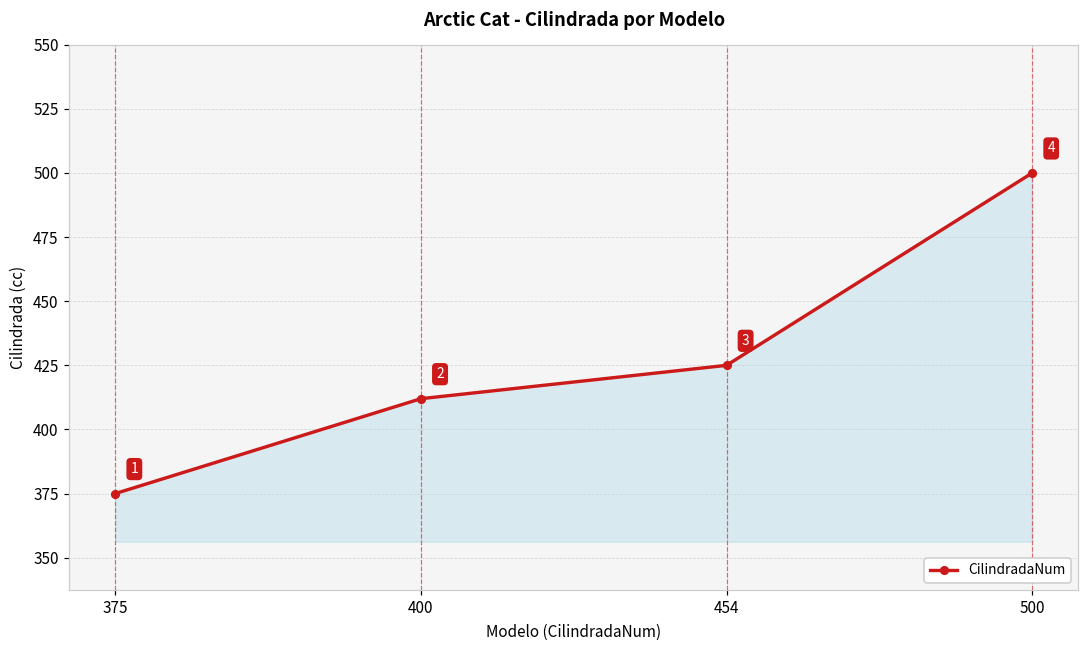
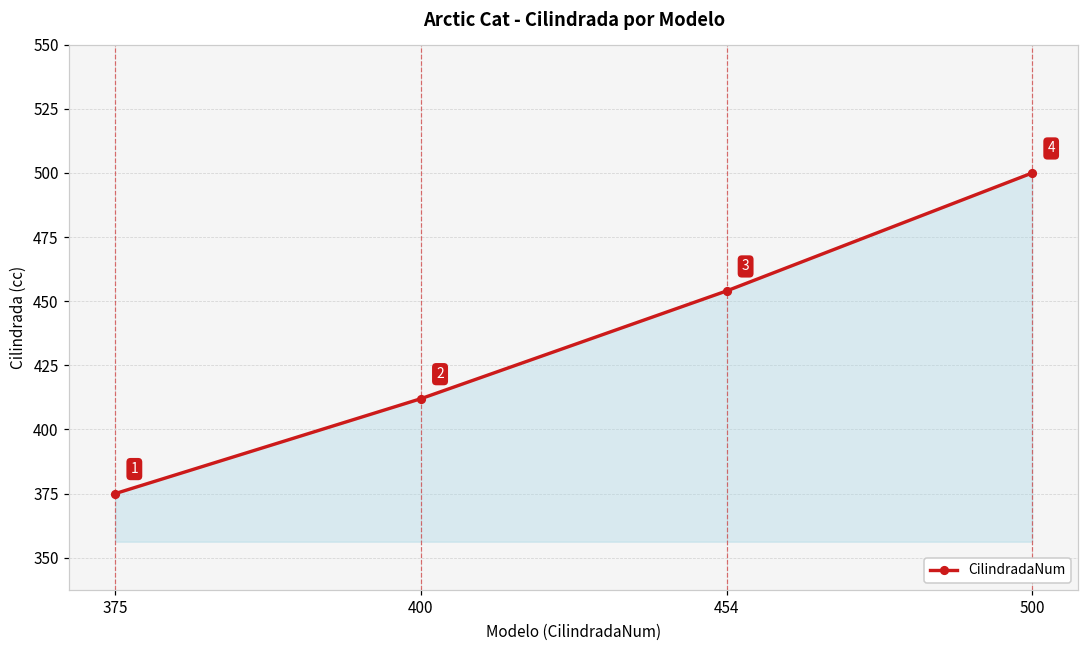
454: 425 -> 454
